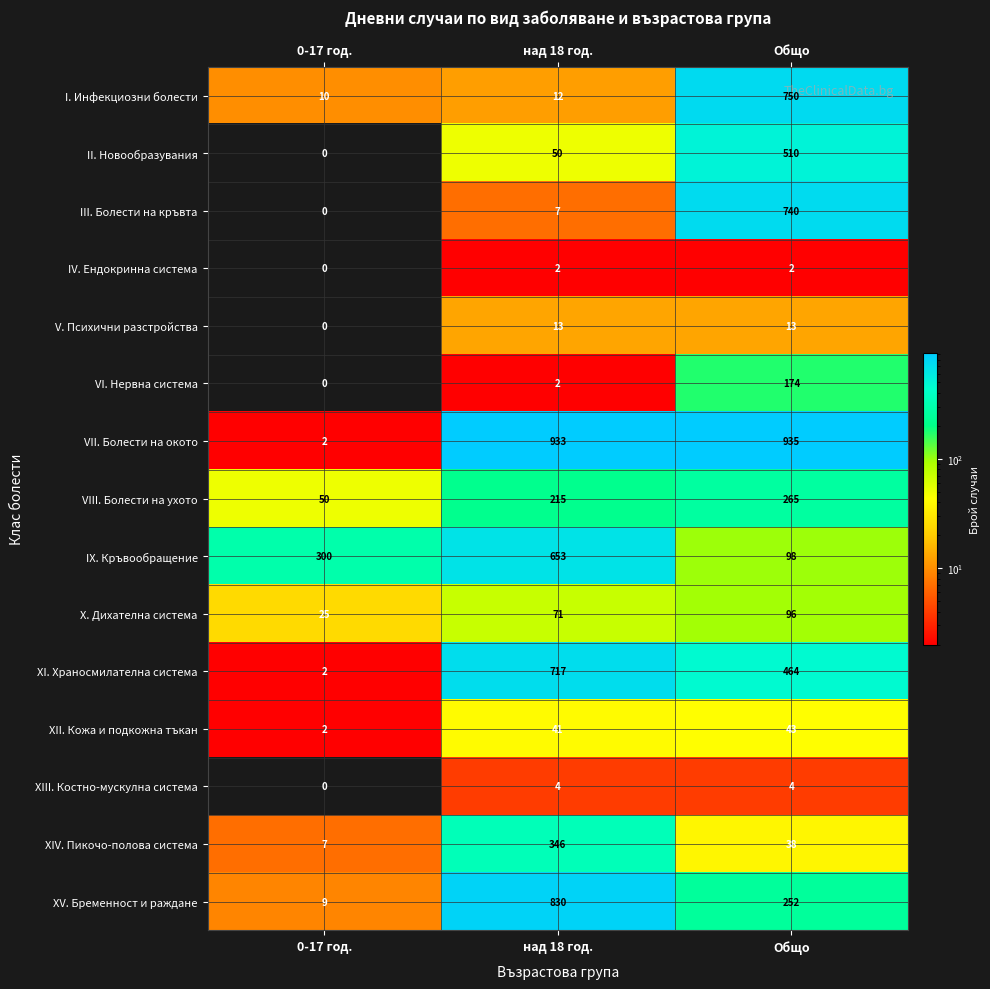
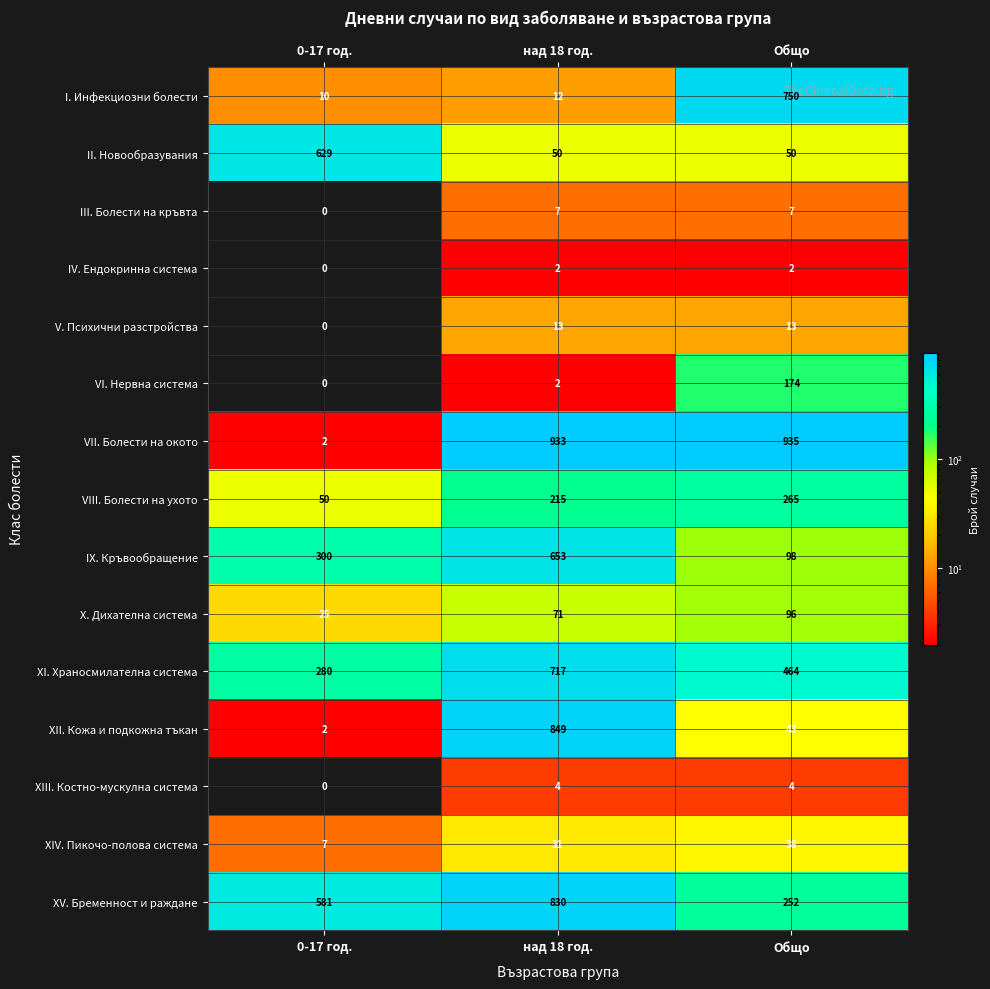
II. Новообразувания, 0-17 год.: 0 -> 629
II. Новообразувания, Общо: 510 -> 50
III. Болести на кръвта, Общо: 740 -> 7
XI. Храносмилателна система, 0-17 год.: 2 -> 280
XII. Кожа и подкожна тъкан, над 18 год.: 41 -> 849
XIV. Пикочо-полова система, над 18 год.: 346 -> 31
XV. Бременност и раждане, 0-17 год.: 9 -> 581
